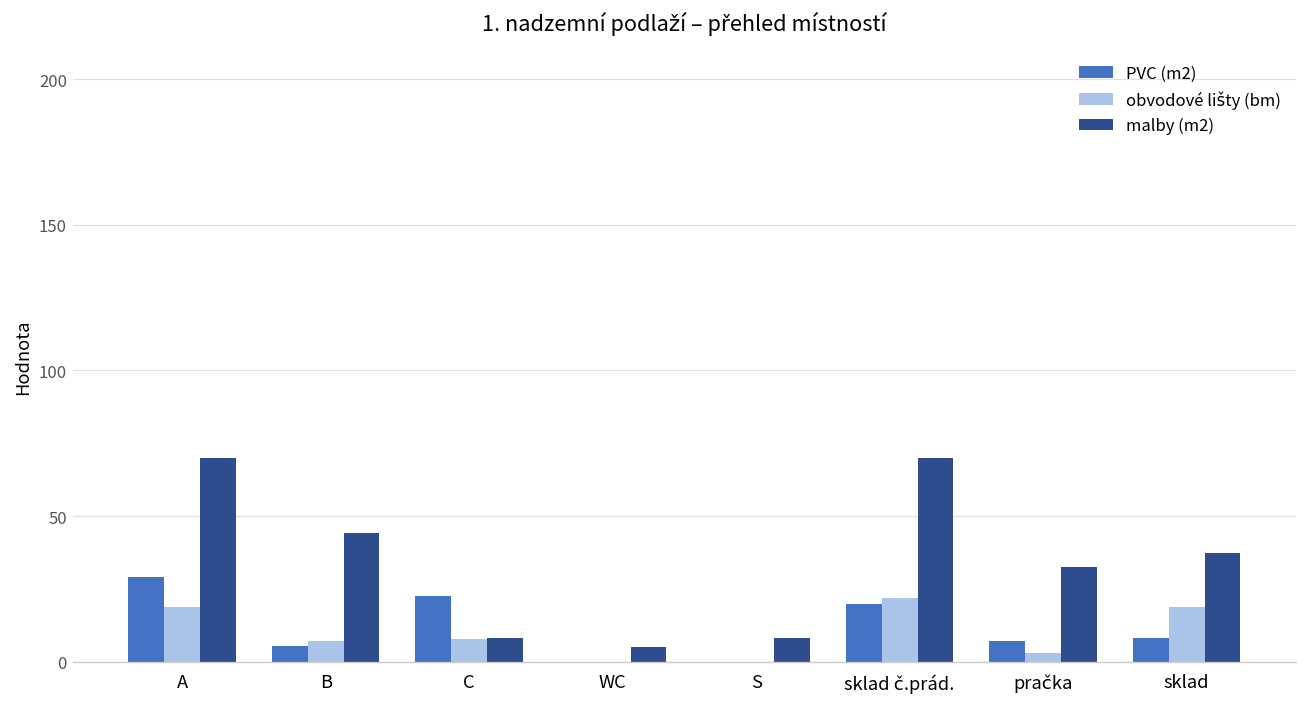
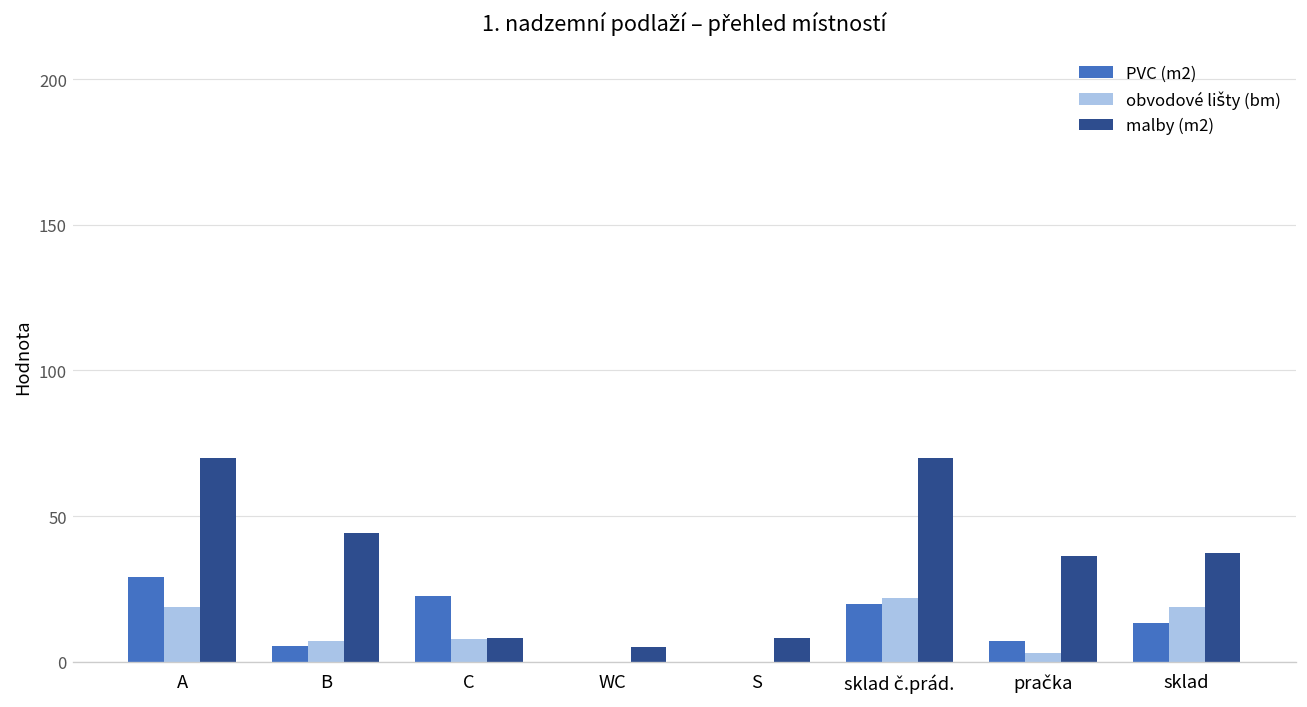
malby (m2), pračka: 32 -> 36
PVC (m2), sklad: 8 -> 13
